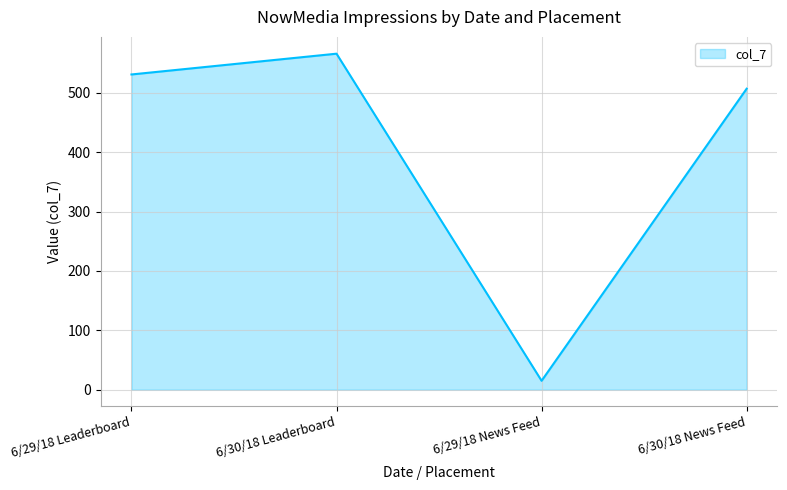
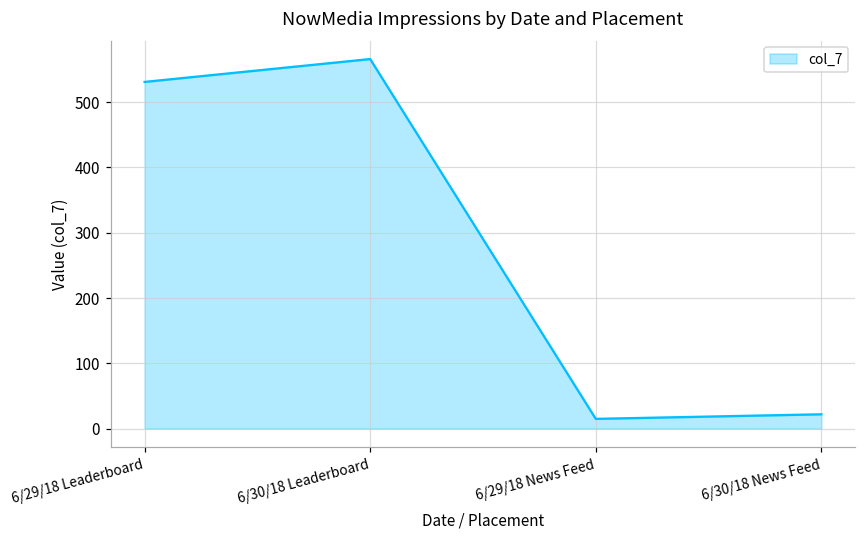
6/30/18 News Feed: 510 -> 20
